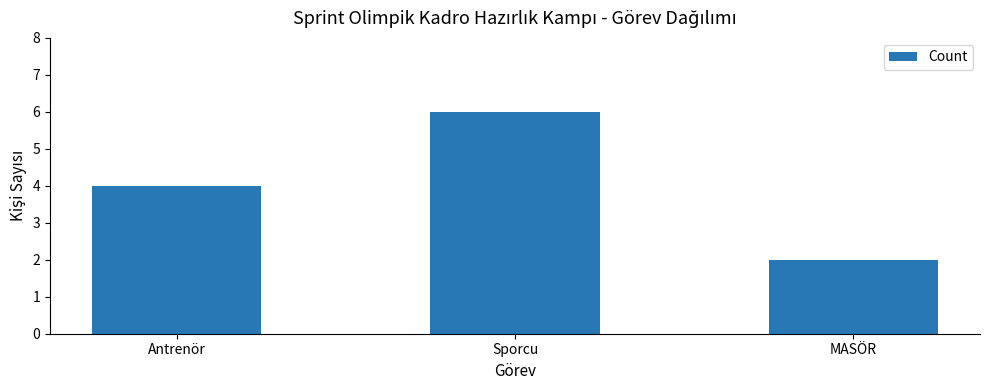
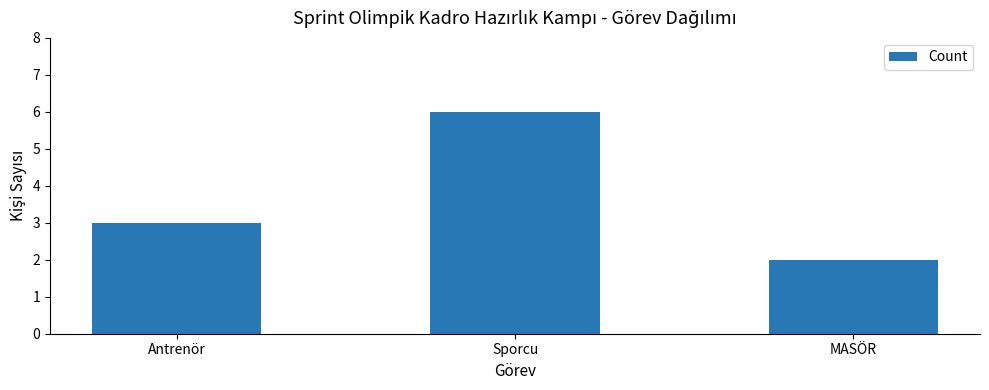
Antrenör: 4 -> 3
